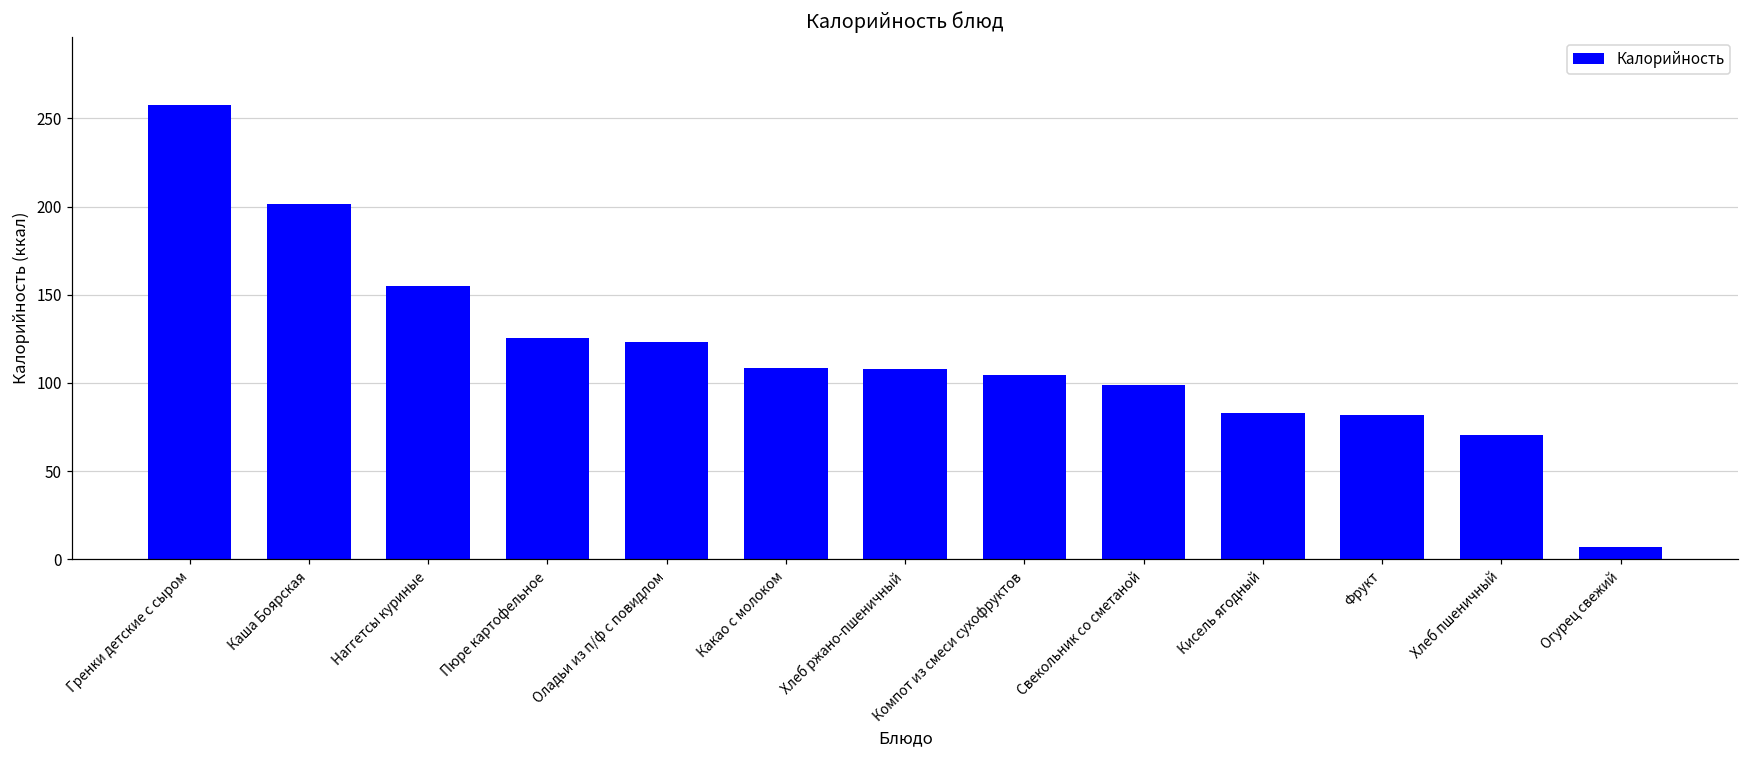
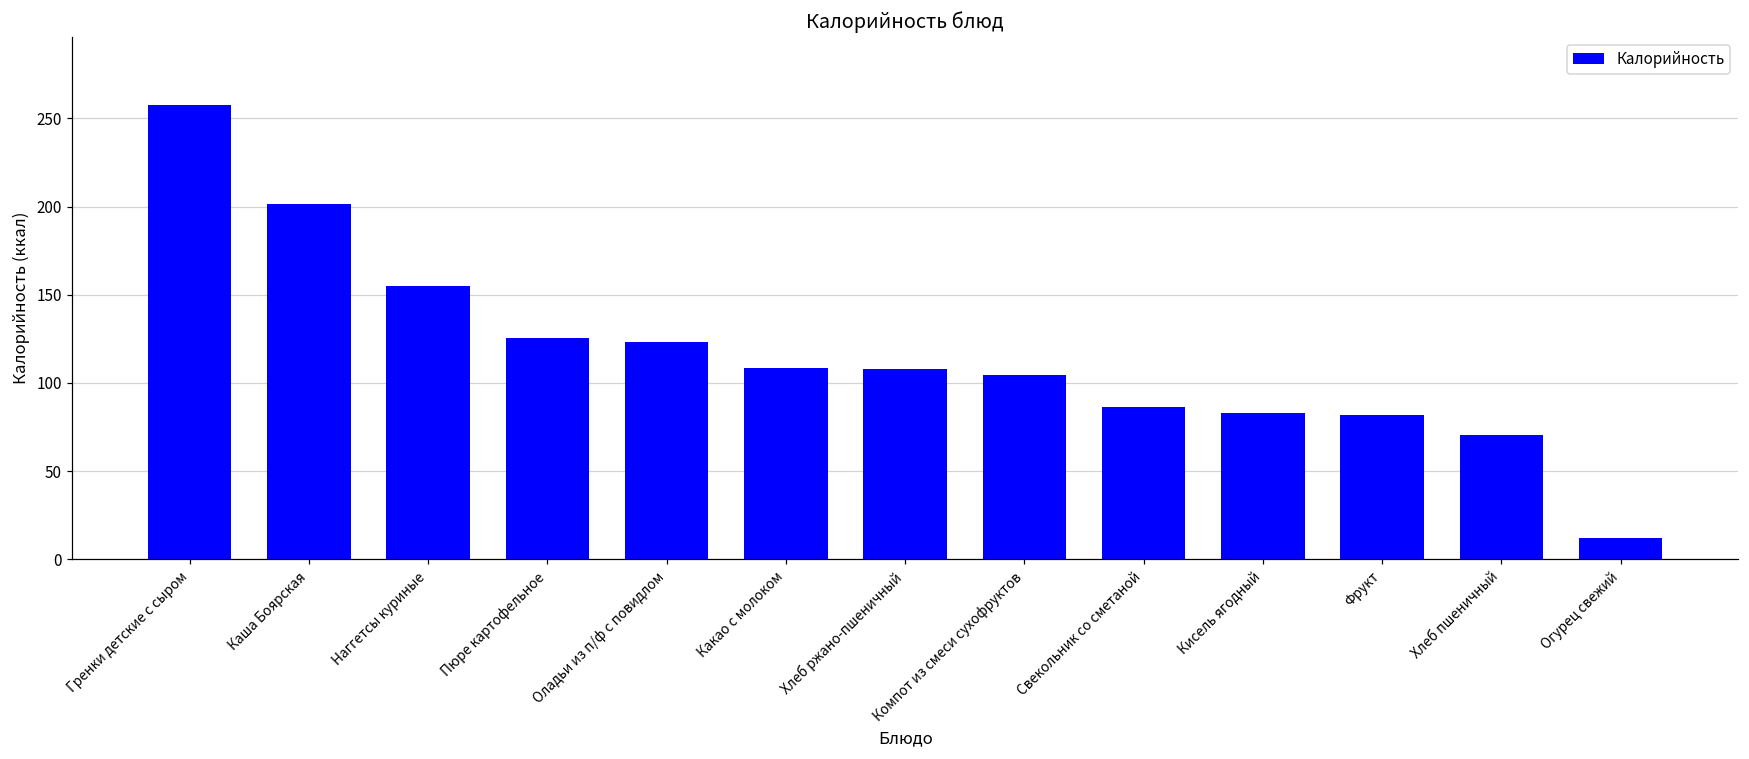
Свекольник со сметаной: 99 -> 87
Огурец свежий: 7 -> 12
